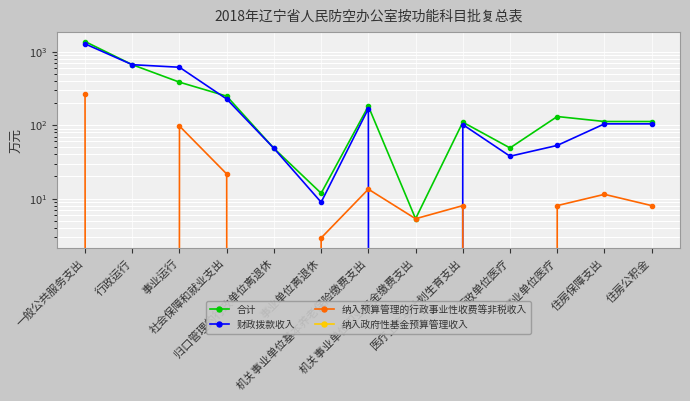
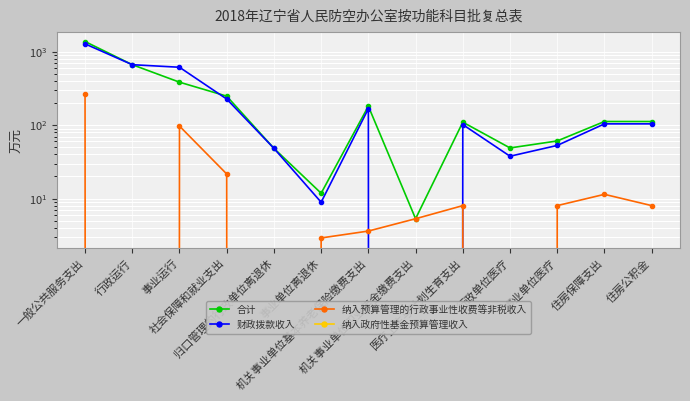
纳入预算管理的行政事业性收费等非税收入, 机关事业单位基本养老保险缴费支出: 13 -> 4
合计, 事业单位医疗: 130 -> 60
